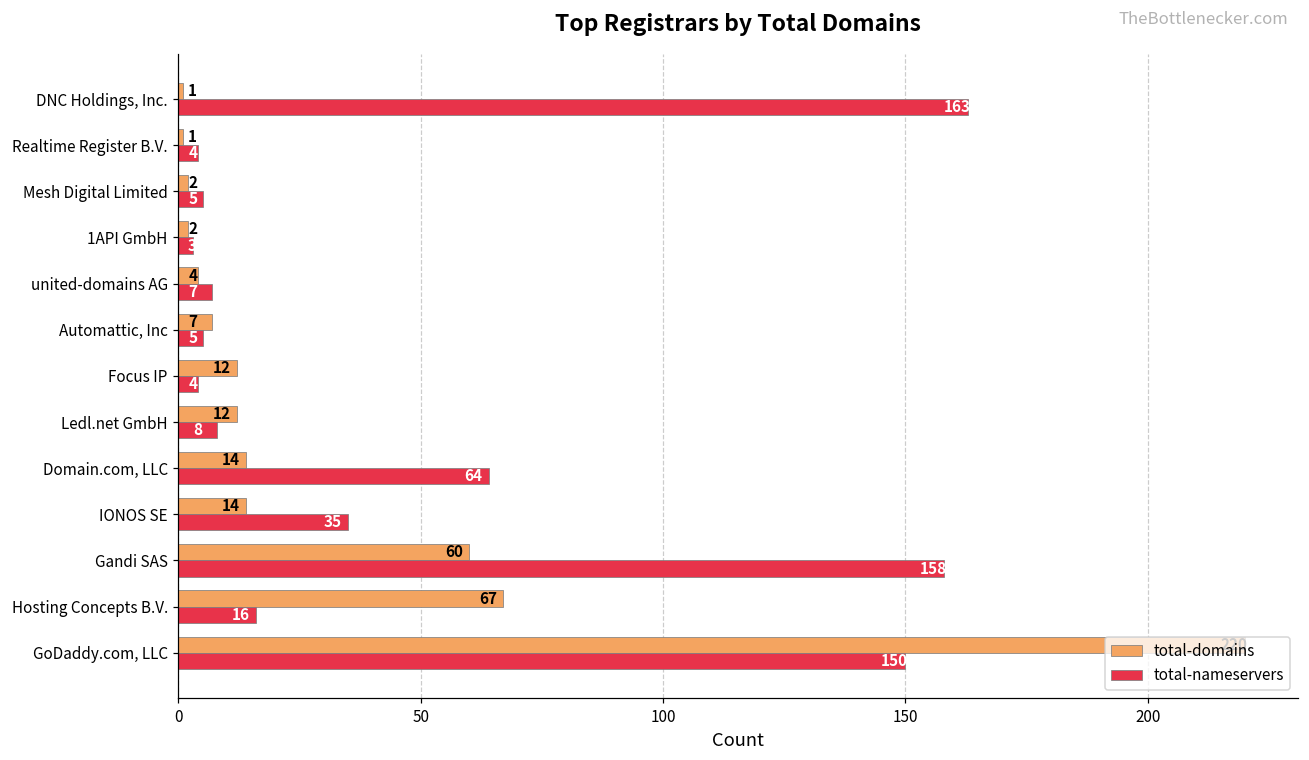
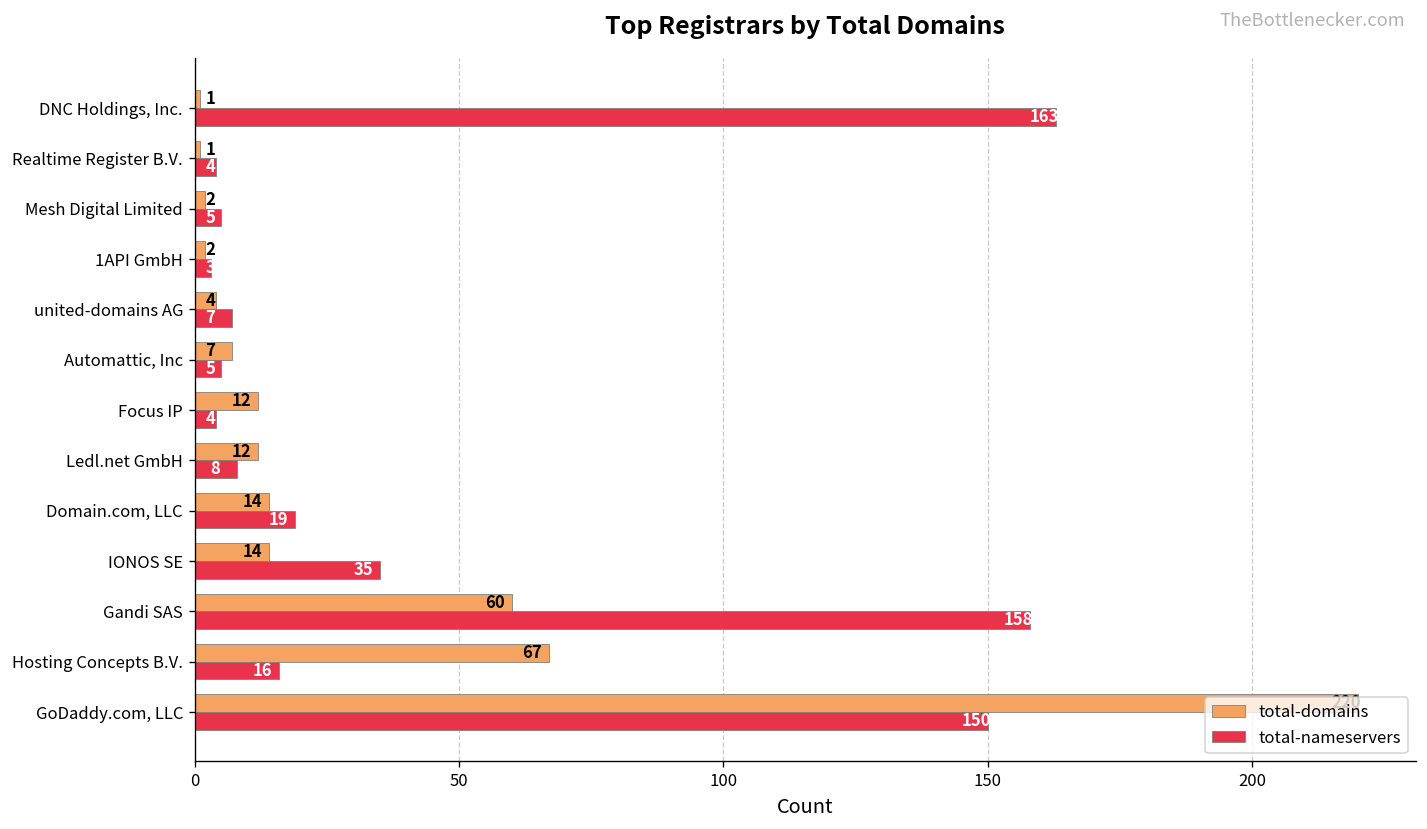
total-nameservers, Domain.com, LLC: 64 -> 19
